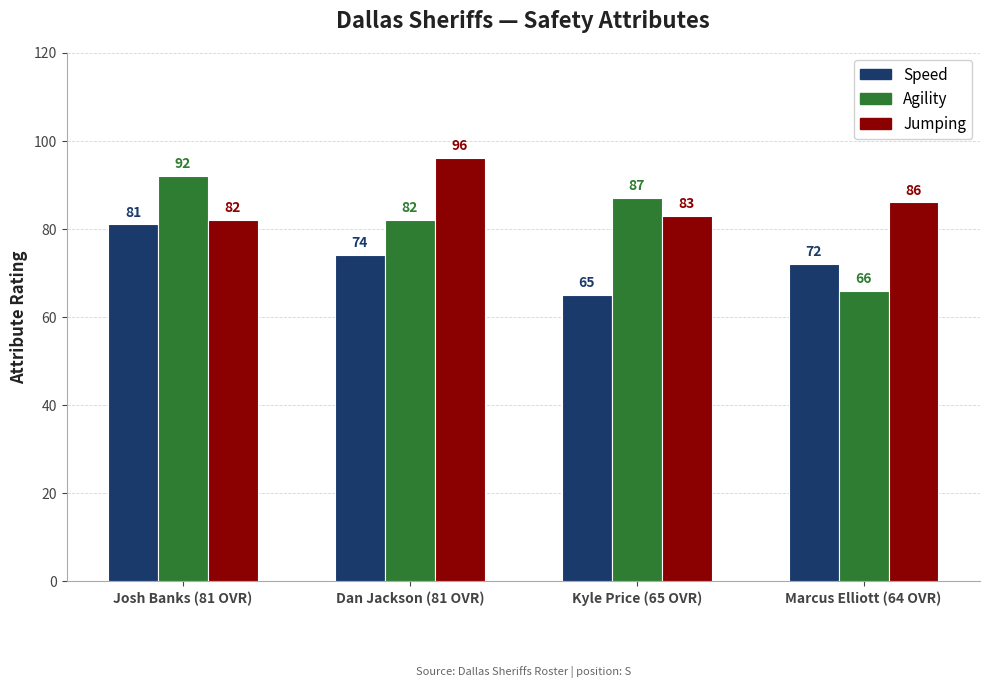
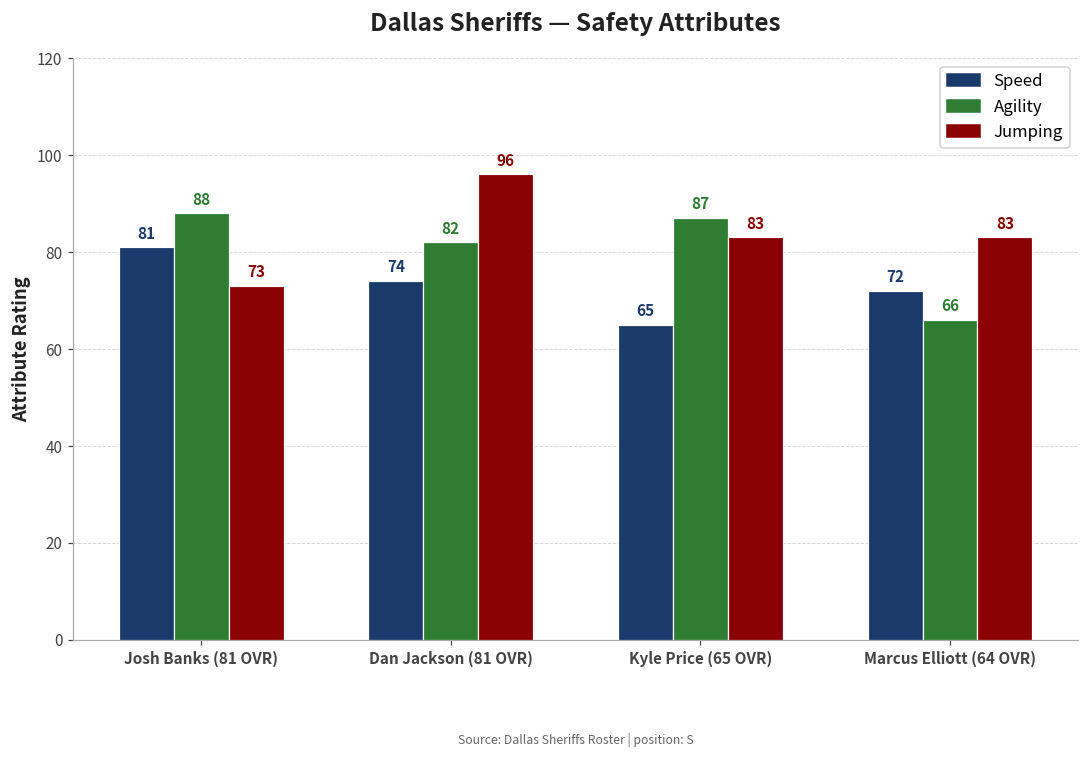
Agility, Josh Banks (81 OVR): 92 -> 88
Jumping, Josh Banks (81 OVR): 82 -> 73
Jumping, Marcus Elliott (64 OVR): 86 -> 83
